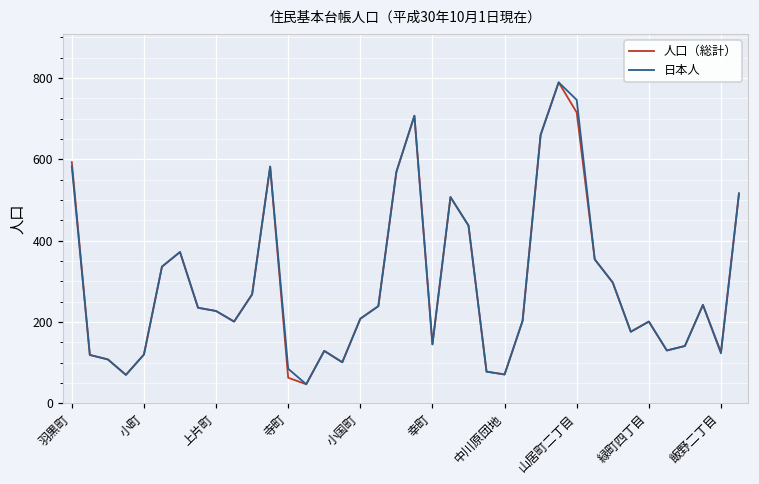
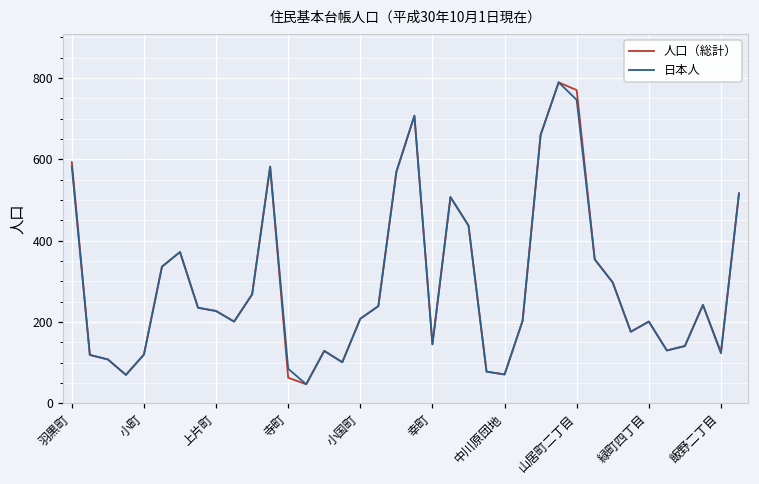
人口（総計）, 山居町二丁目: 720 -> 770
